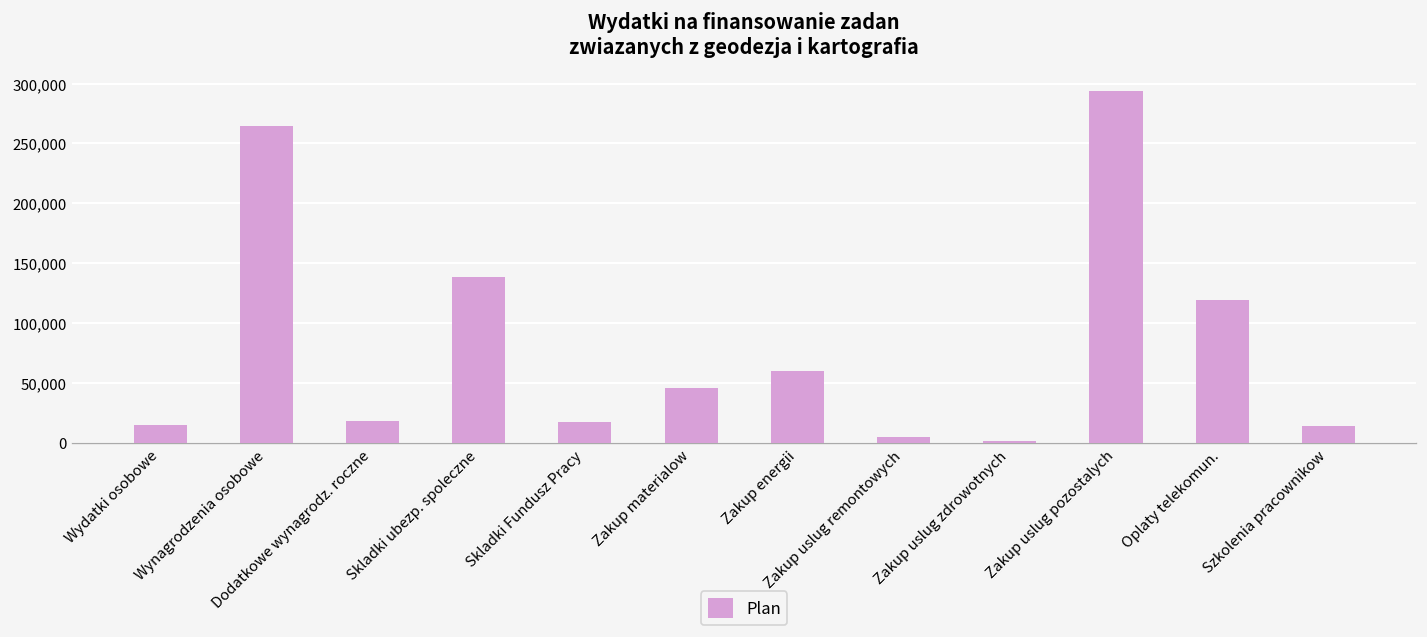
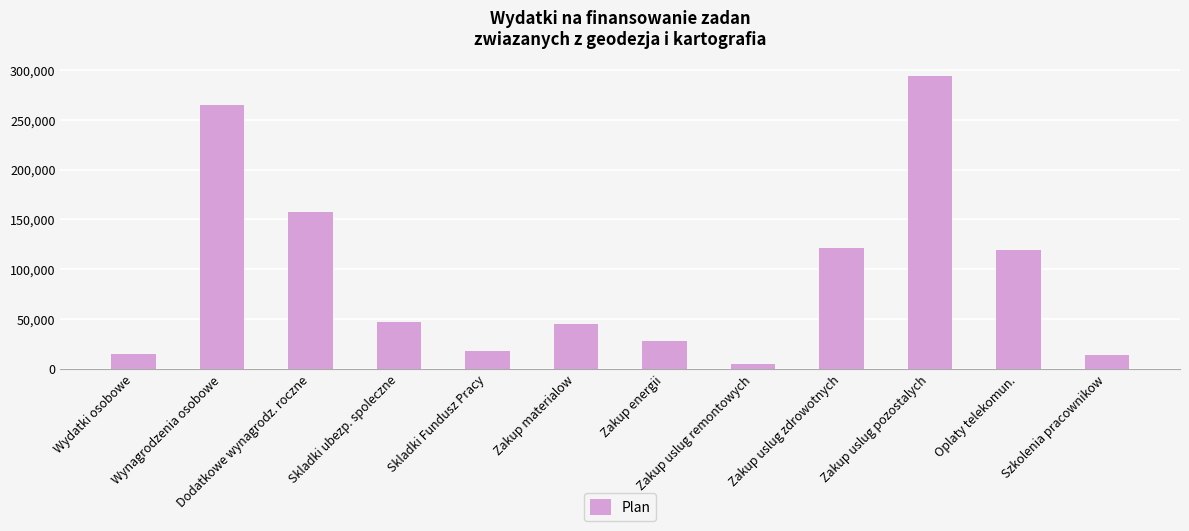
Dodatkowe wynagrodz. roczne: 20,000 -> 160,000
Skladki ubezp. spoleczne: 140,000 -> 50,000
Zakup energii: 60,000 -> 30,000
Zakup uslug zdrowotnych: 0 -> 120,000
